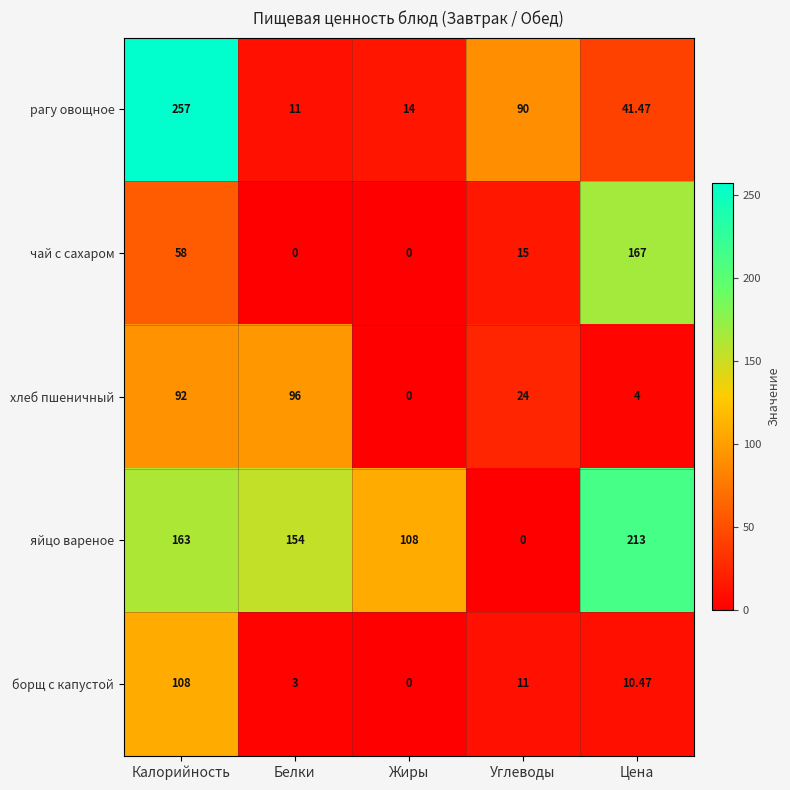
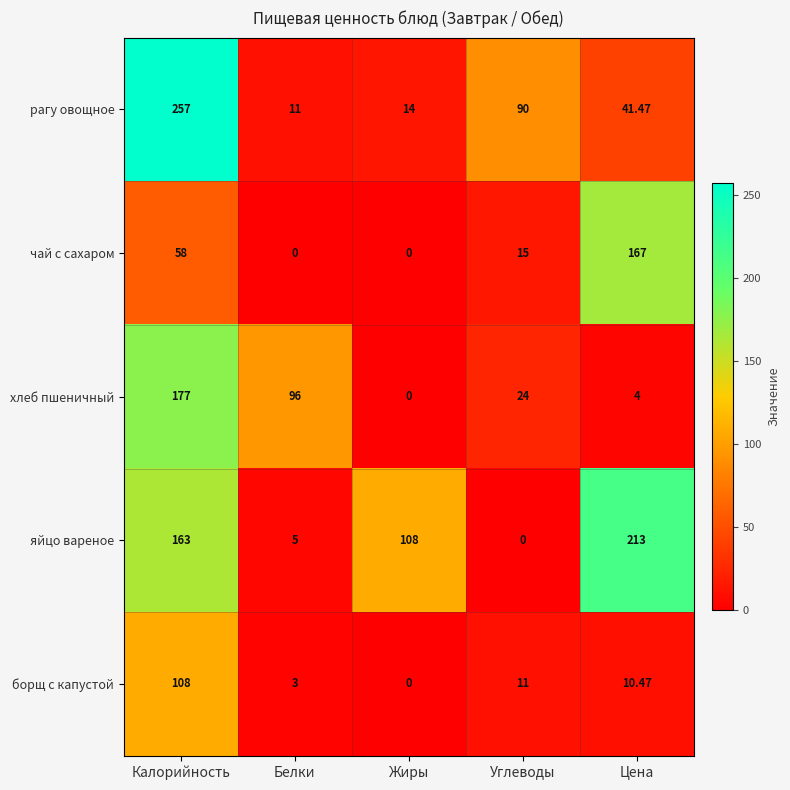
хлеб пшеничный, Калорийность: 92 -> 177
яйцо вареное, Белки: 154 -> 5
